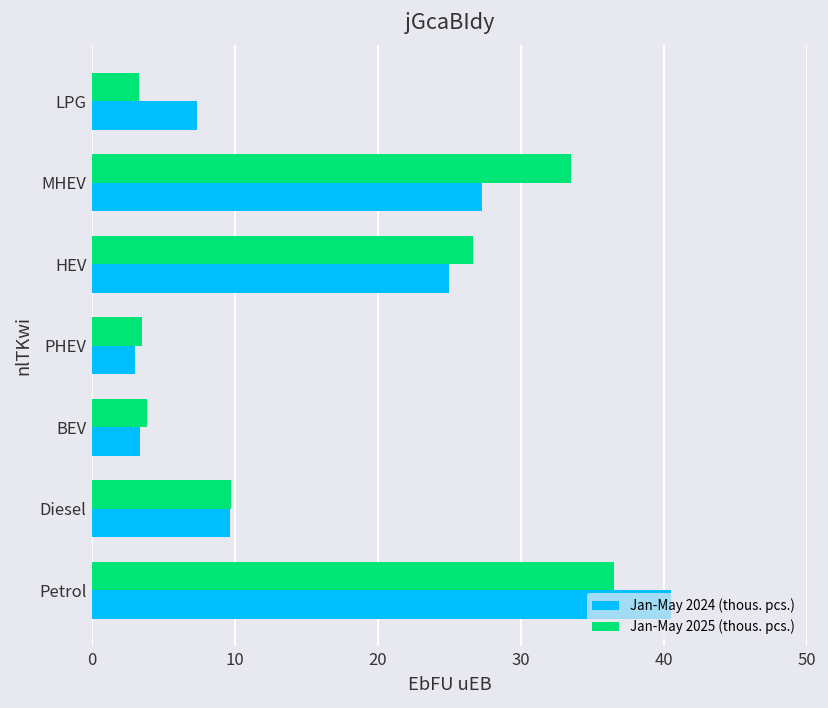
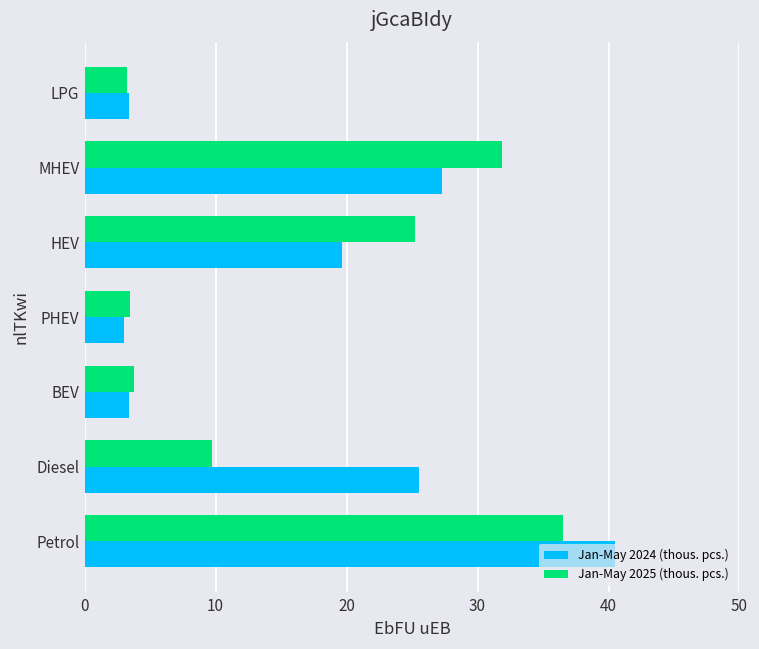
Jan-May 2024 (thous. pcs.), LPG: 7.3 -> 3.4
Jan-May 2025 (thous. pcs.), MHEV: 33.5 -> 31.9
Jan-May 2025 (thous. pcs.), HEV: 26.7 -> 25.2
Jan-May 2024 (thous. pcs.), HEV: 25.0 -> 19.6
Jan-May 2024 (thous. pcs.), Diesel: 9.6 -> 25.5
